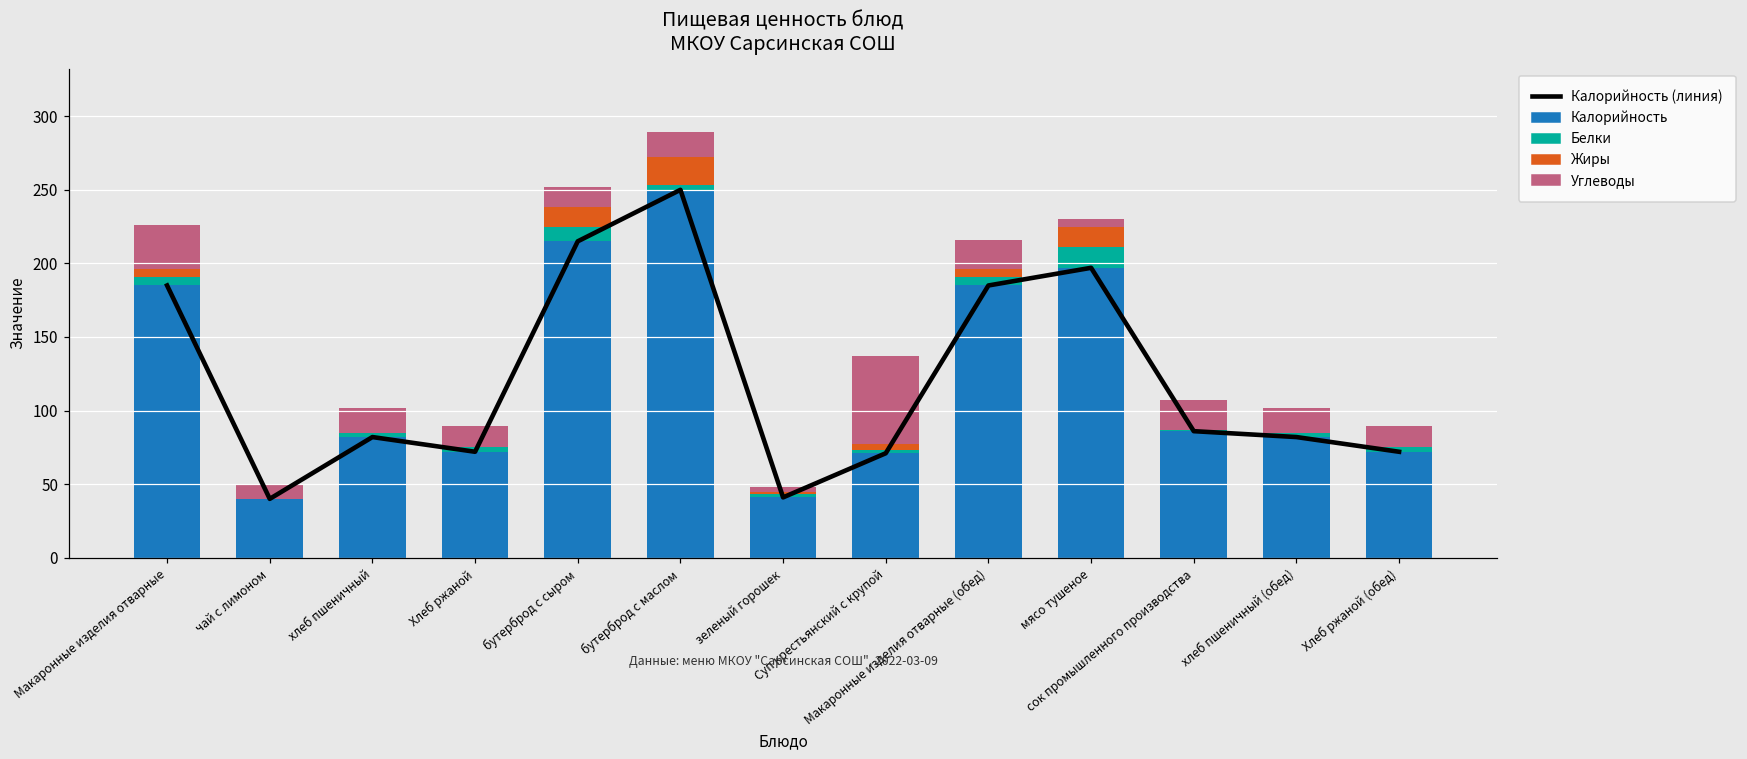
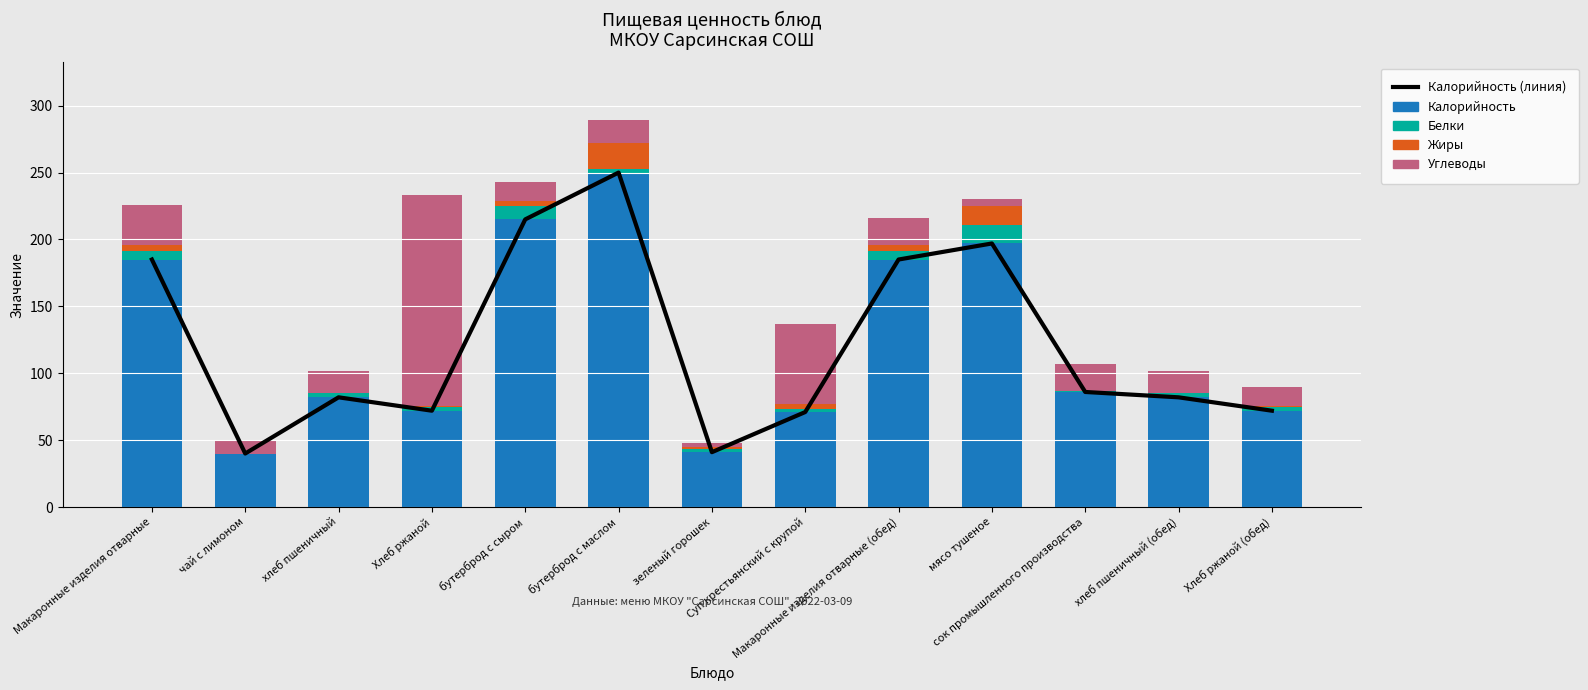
Углеводы, Хлеб ржаной: 14 -> 158
Жиры, бутерброд с сыром: 13 -> 4
